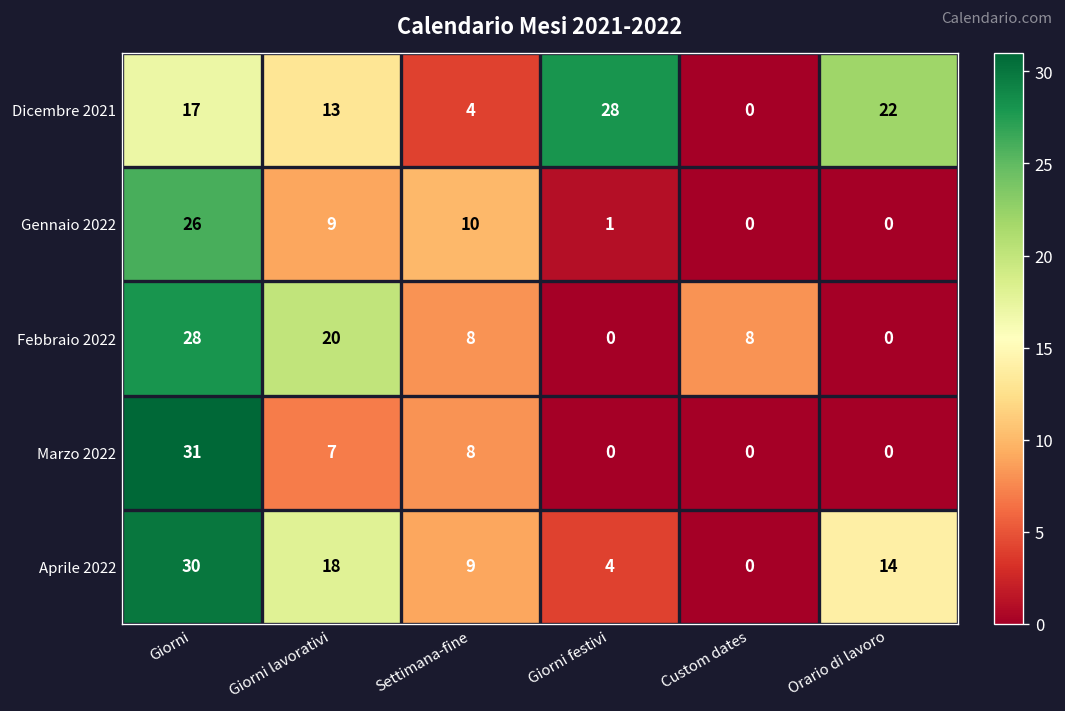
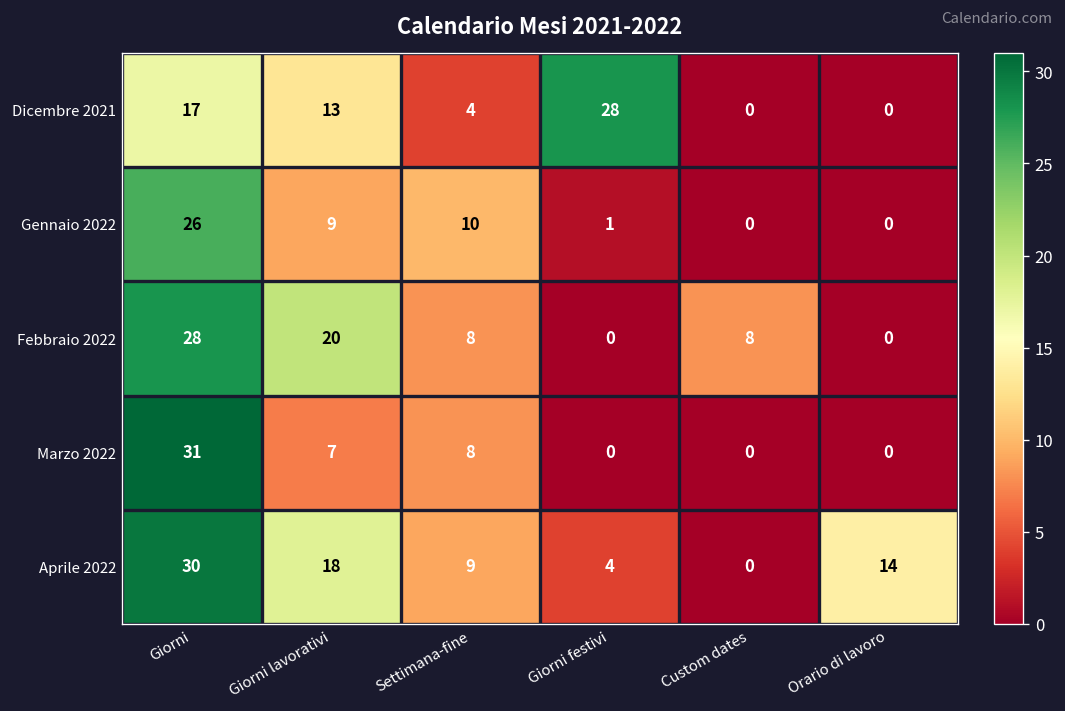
Dicembre 2021, Orario di lavoro: 22 -> 0
